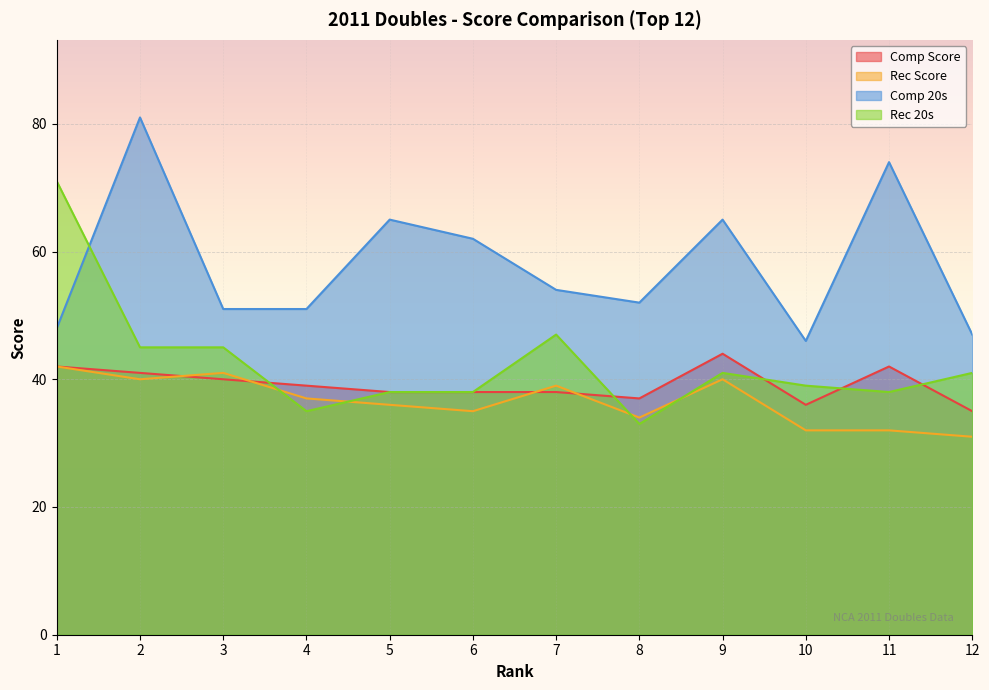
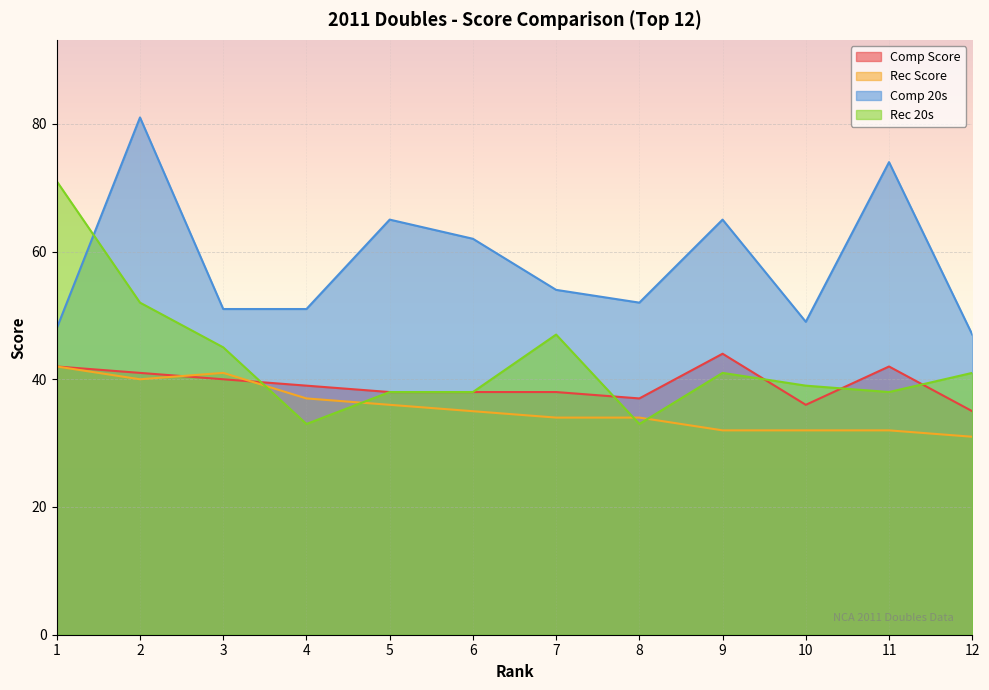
Rec 20s, 2: 45 -> 52
Rec 20s, 4: 35 -> 33
Rec Score, 7: 39 -> 34
Rec Score, 9: 40 -> 32
Comp 20s, 10: 46 -> 49
